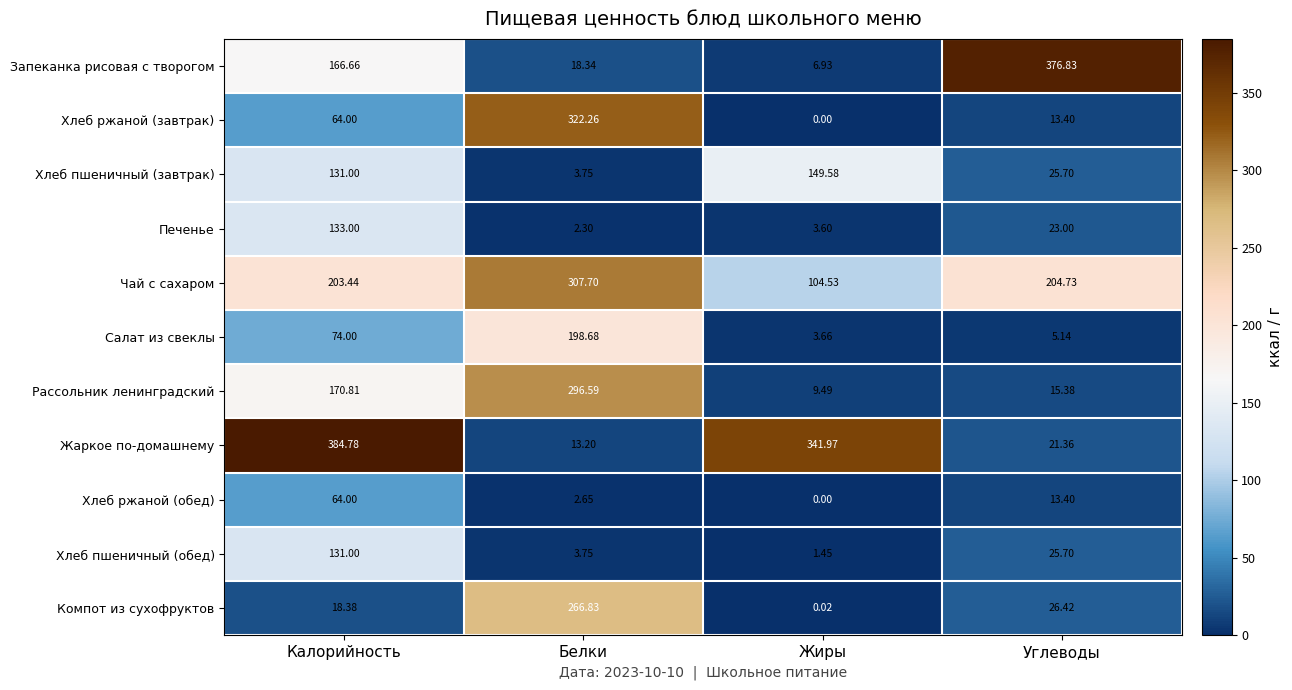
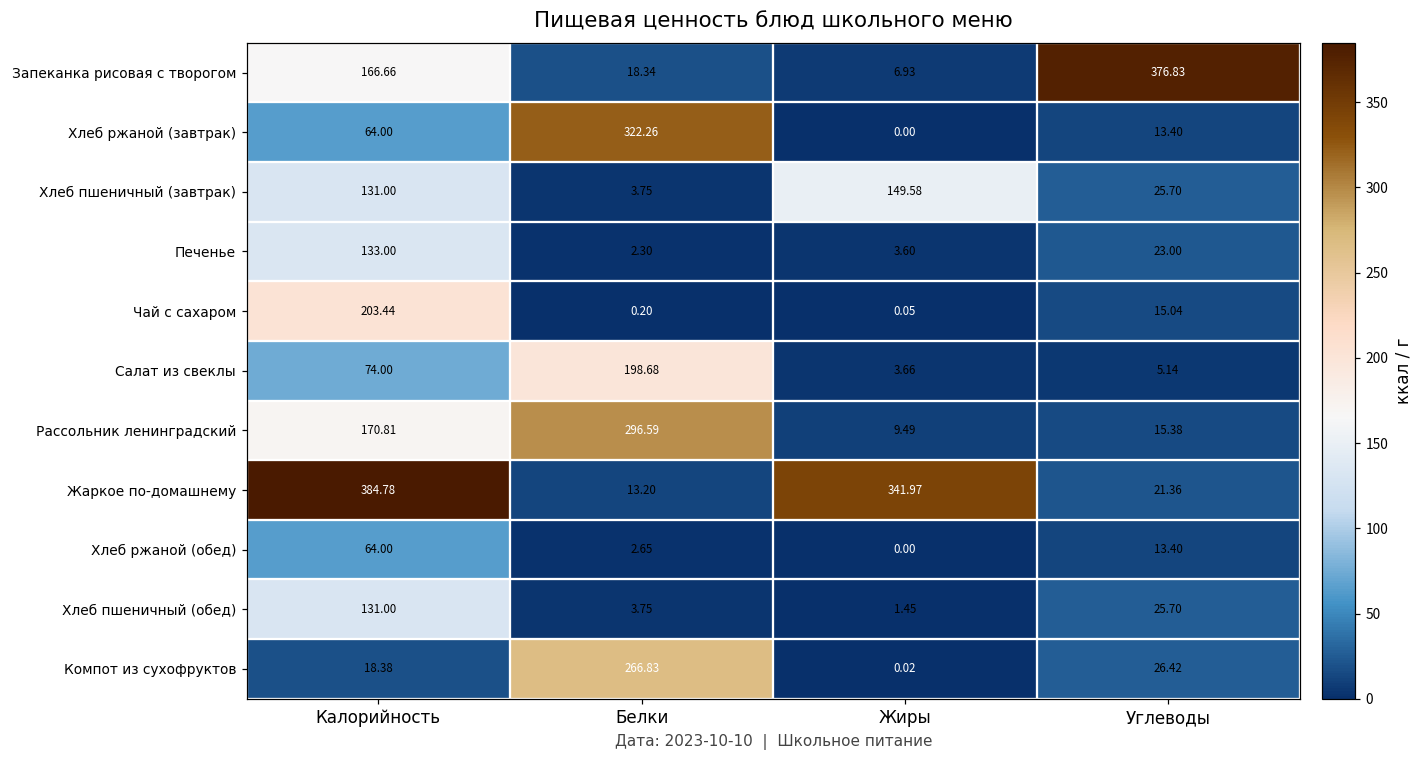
Чай с сахаром, Белки: 307.70 -> 0.20
Чай с сахаром, Жиры: 104.53 -> 0.05
Чай с сахаром, Углеводы: 204.73 -> 15.04
